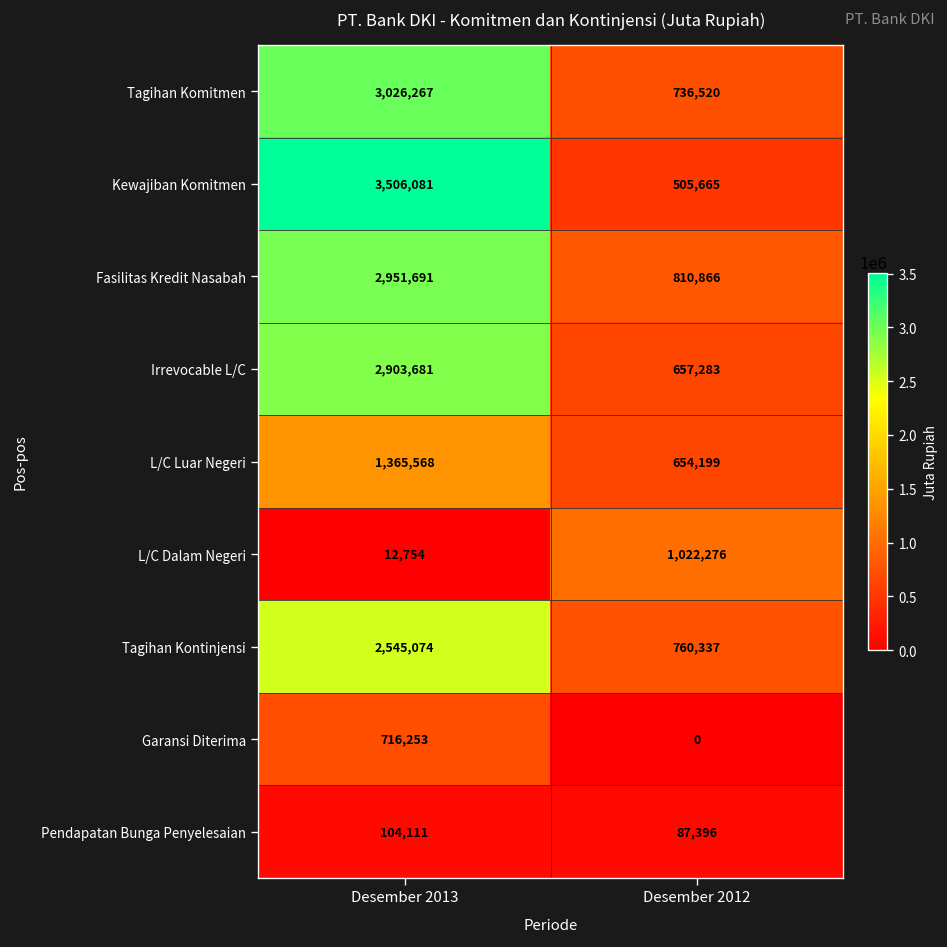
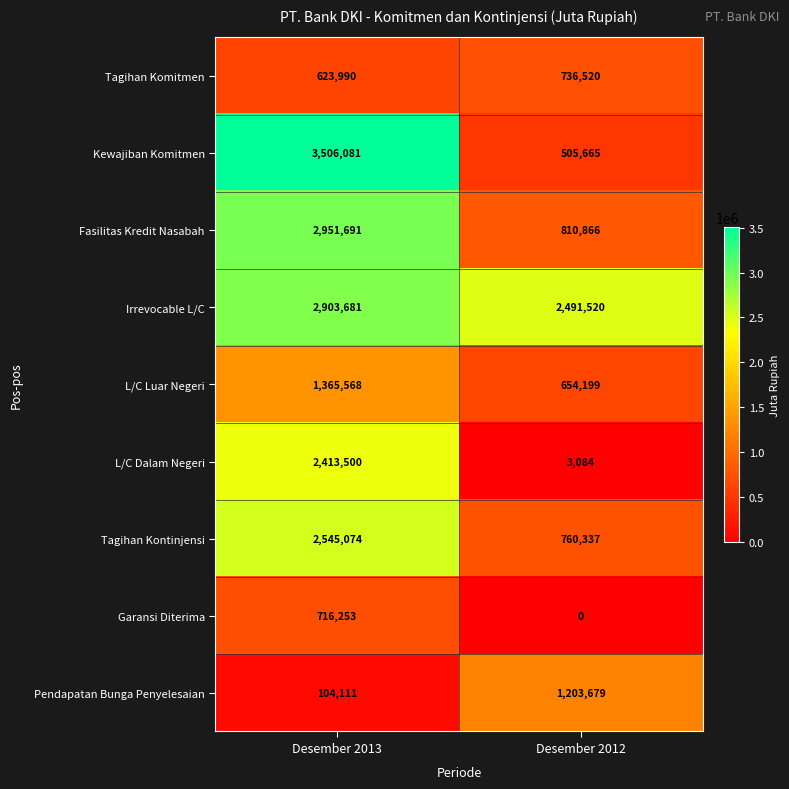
Tagihan Komitmen, Desember 2013: 3,026,267 -> 623,990
Irrevocable L/C, Desember 2012: 657,283 -> 2,491,520
L/C Dalam Negeri, Desember 2013: 12,754 -> 2,413,500
L/C Dalam Negeri, Desember 2012: 1,022,276 -> 3,084
Pendapatan Bunga Penyelesaian, Desember 2012: 87,396 -> 1,203,679
